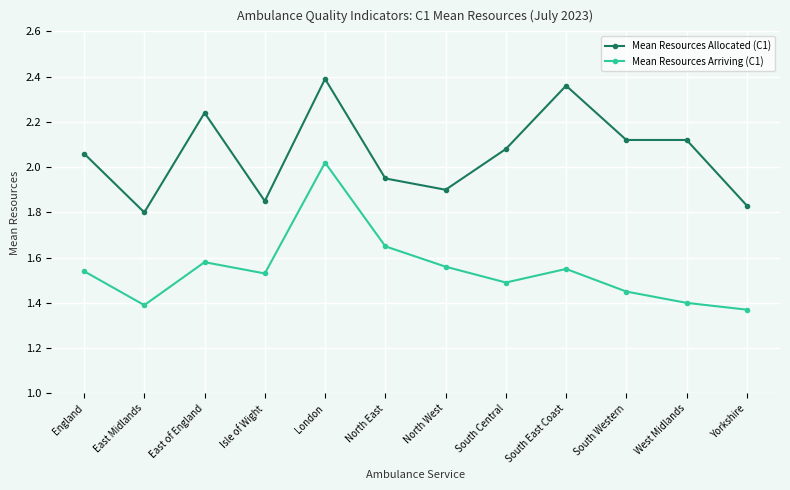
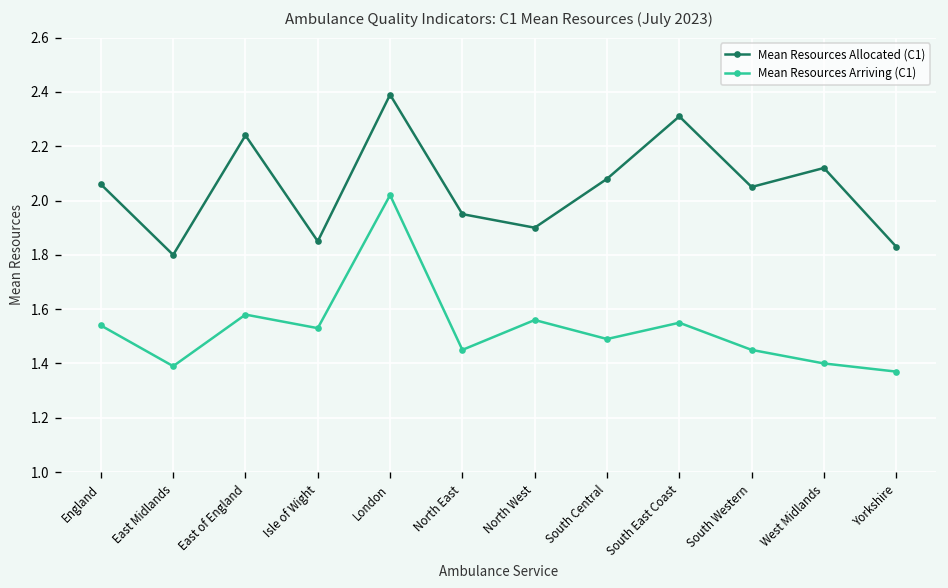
Mean Resources Arriving (C1), North East: 1.65 -> 1.45
Mean Resources Allocated (C1), South East Coast: 2.36 -> 2.31
Mean Resources Allocated (C1), South Western: 2.12 -> 2.05
